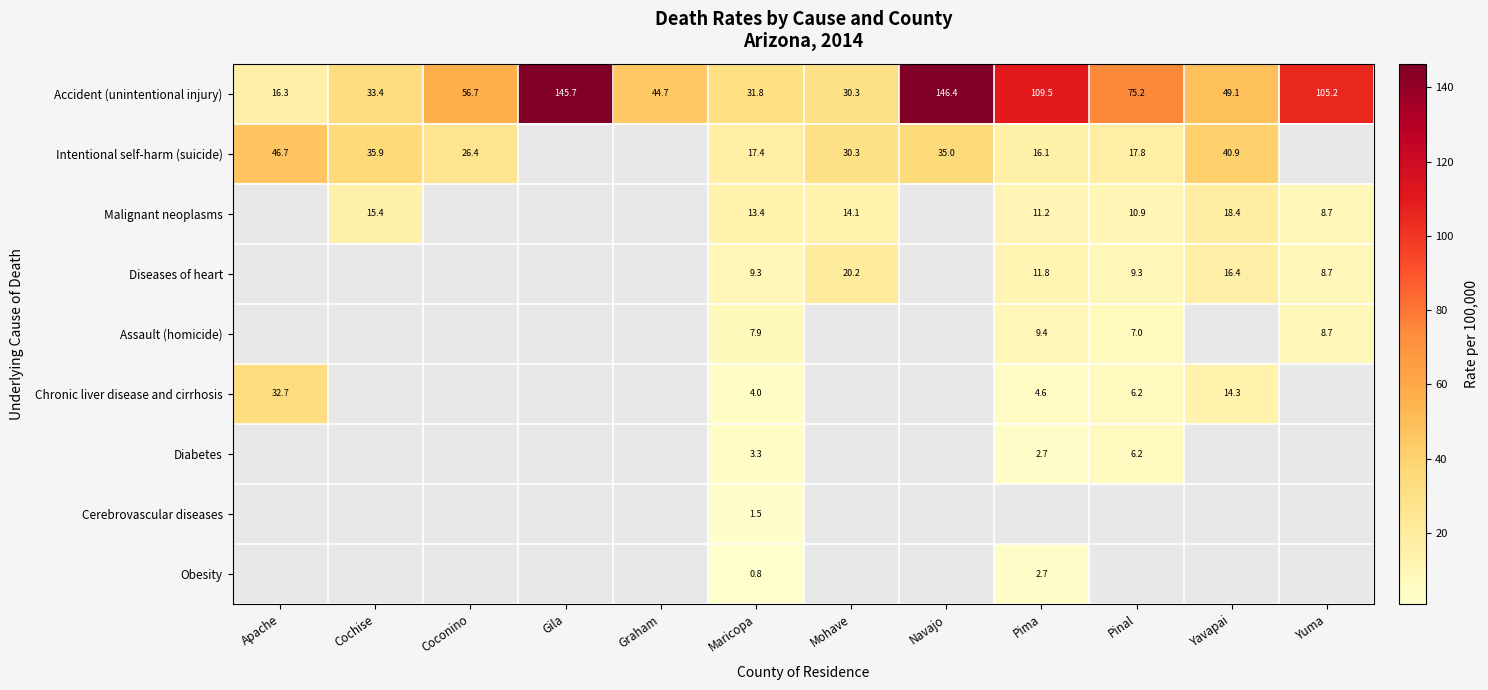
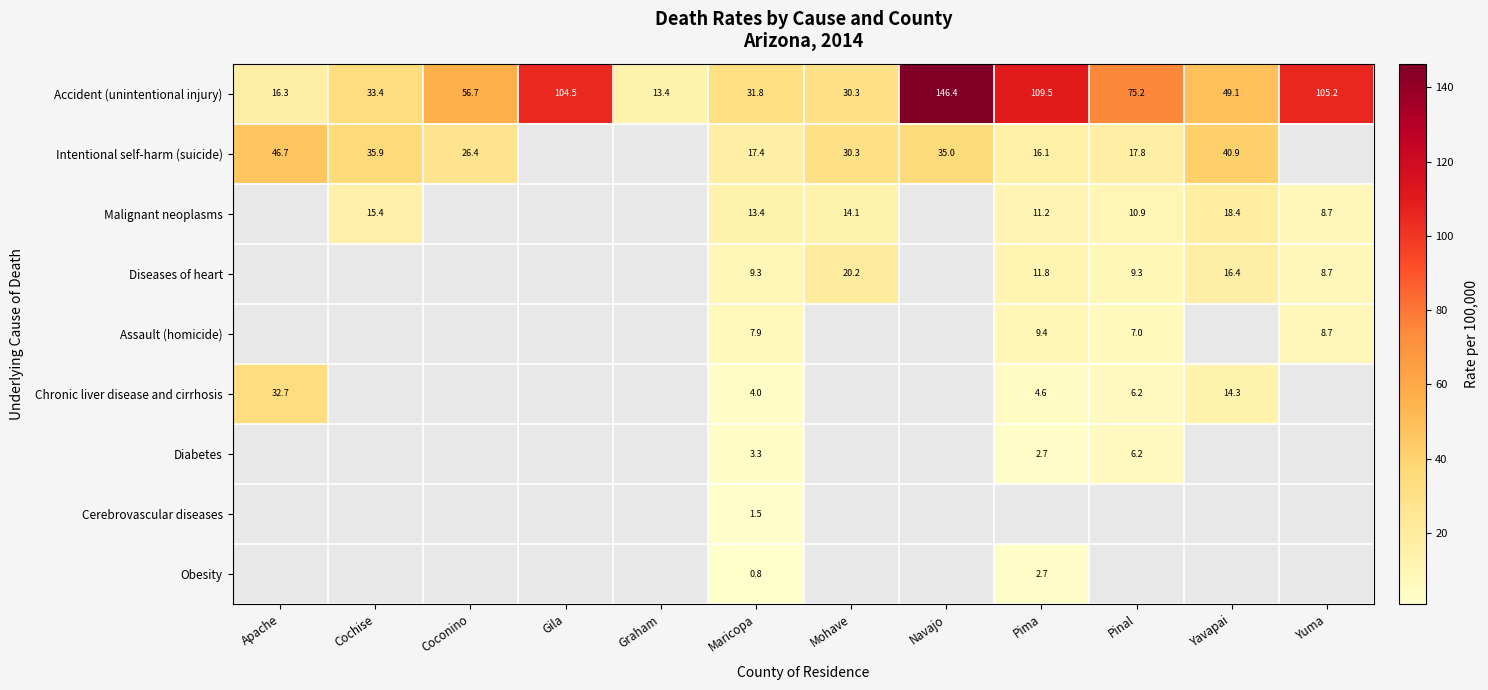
Accident (unintentional injury), Gila: 145.7 -> 104.5
Accident (unintentional injury), Graham: 44.7 -> 13.4
